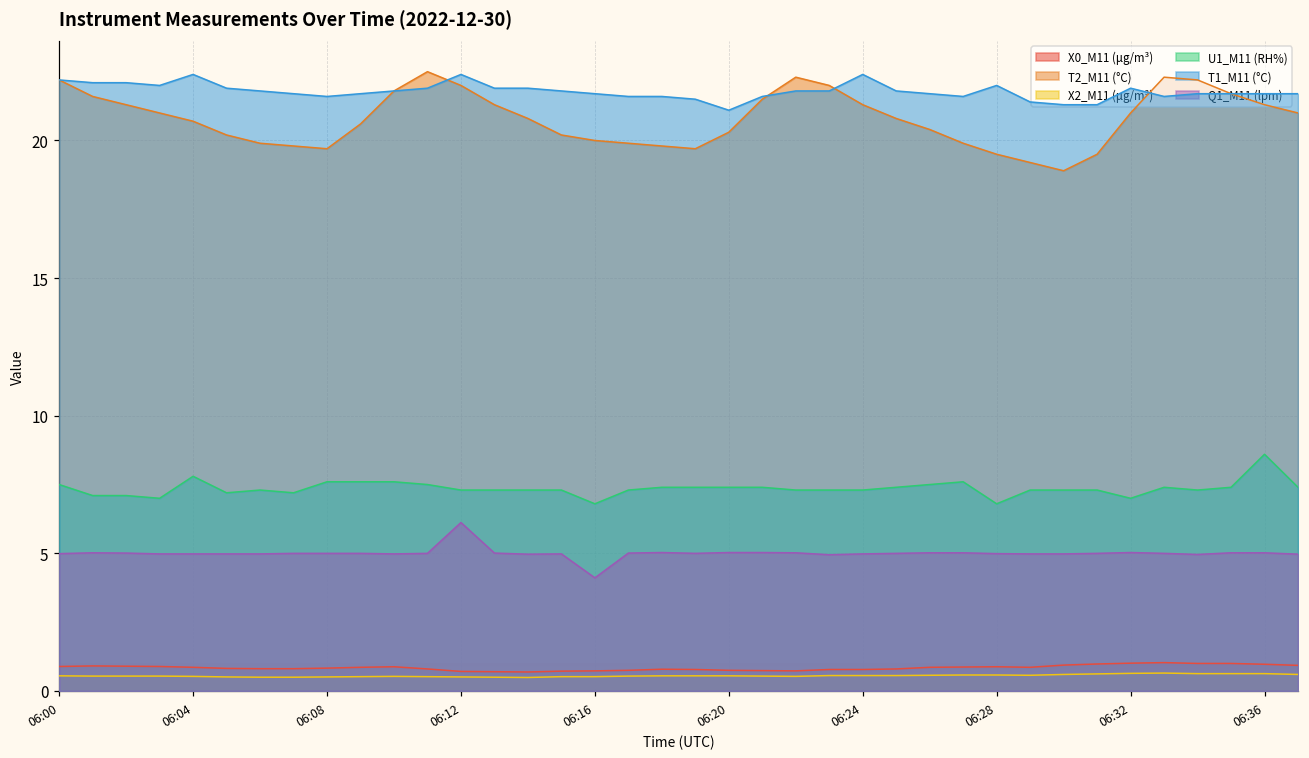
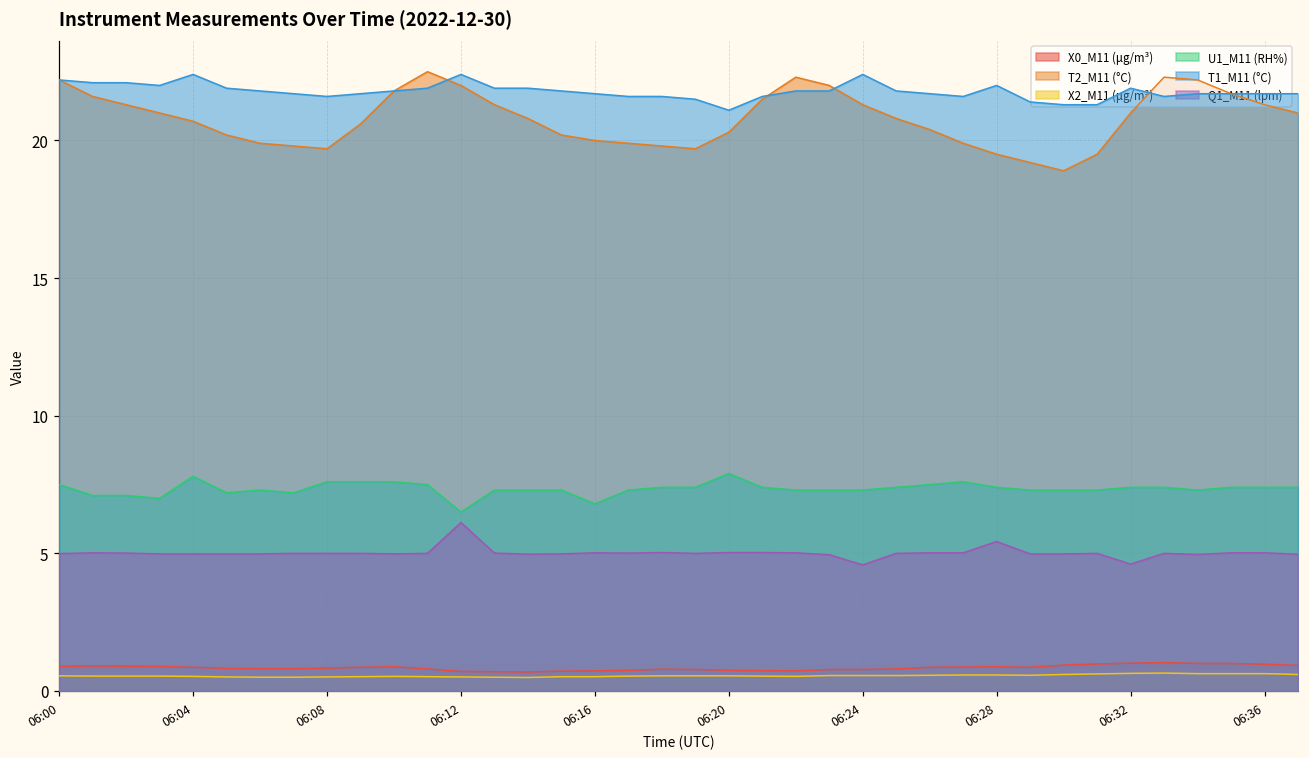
U1_M11 (RH%), 06:12: 7.3 -> 6.5
Q1_M11 (lpm), 06:16: 4.1 -> 5.0
U1_M11 (RH%), 06:20: 7.4 -> 7.9
Q1_M11 (lpm), 06:24: 5.0 -> 4.6
U1_M11 (RH%), 06:28: 6.8 -> 7.4
Q1_M11 (lpm), 06:28: 5.0 -> 5.4
U1_M11 (RH%), 06:32: 7.0 -> 7.4
Q1_M11 (lpm), 06:32: 5.0 -> 4.6
U1_M11 (RH%), 06:36: 8.6 -> 7.4
